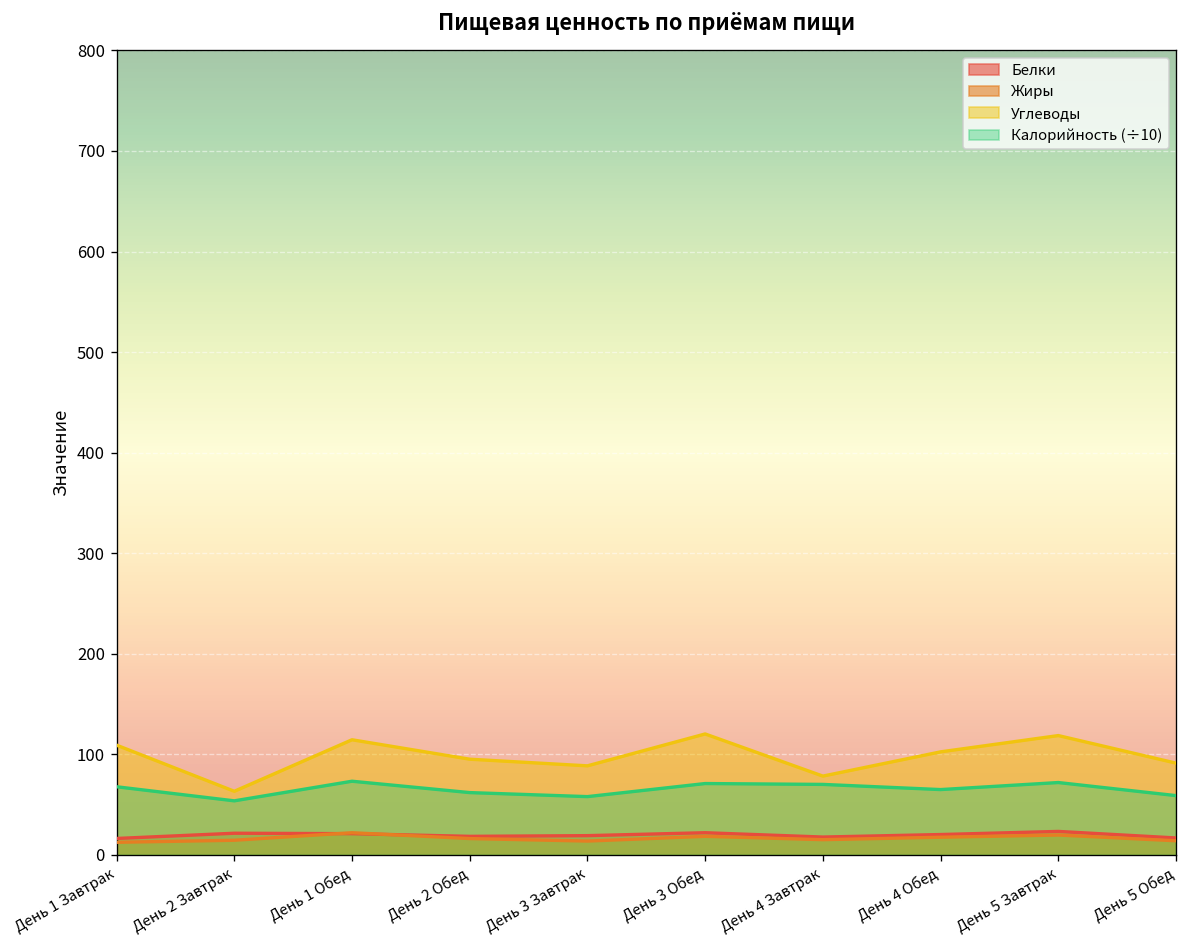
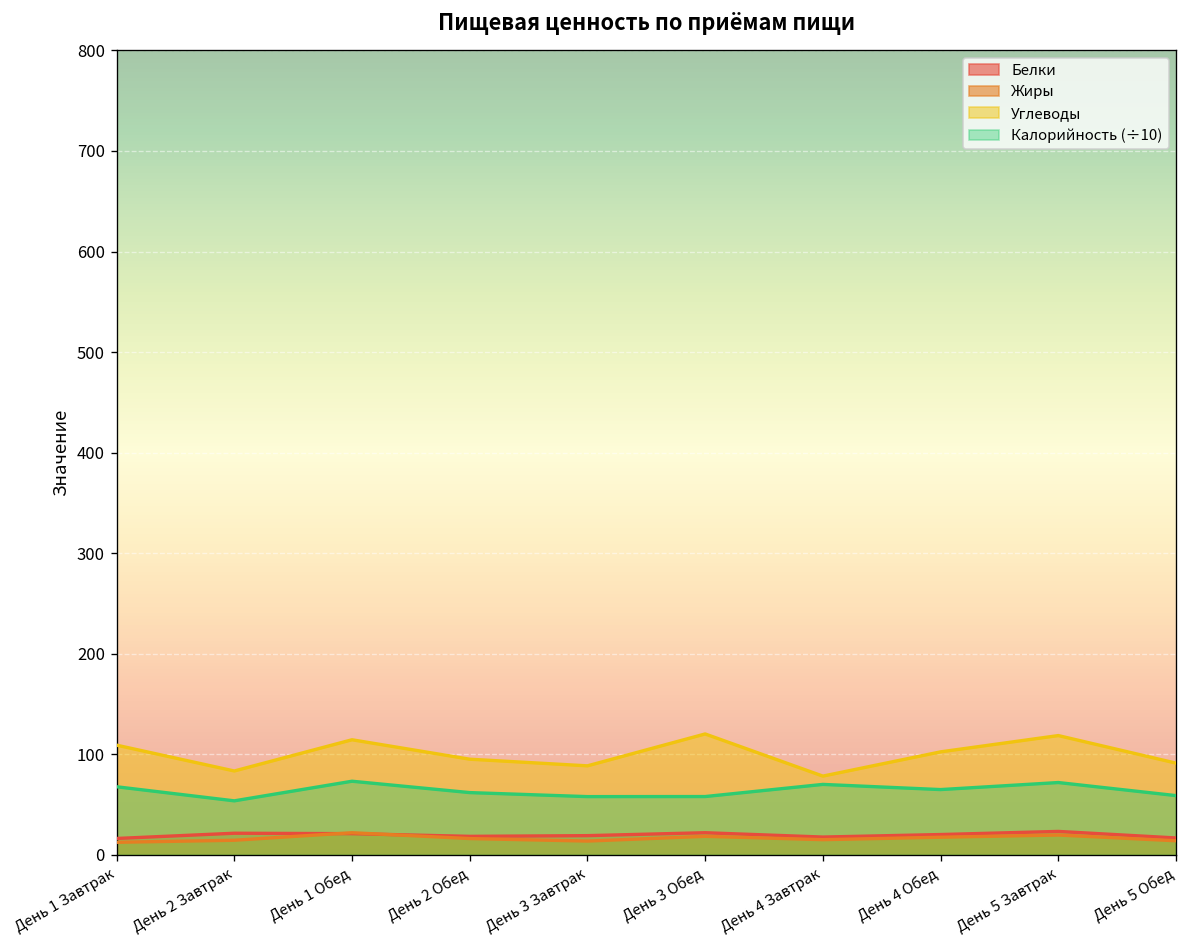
Углеводы, День 2 Завтрак: 60 -> 80
Калорийность (÷10), День 3 Обед: 70 -> 60
